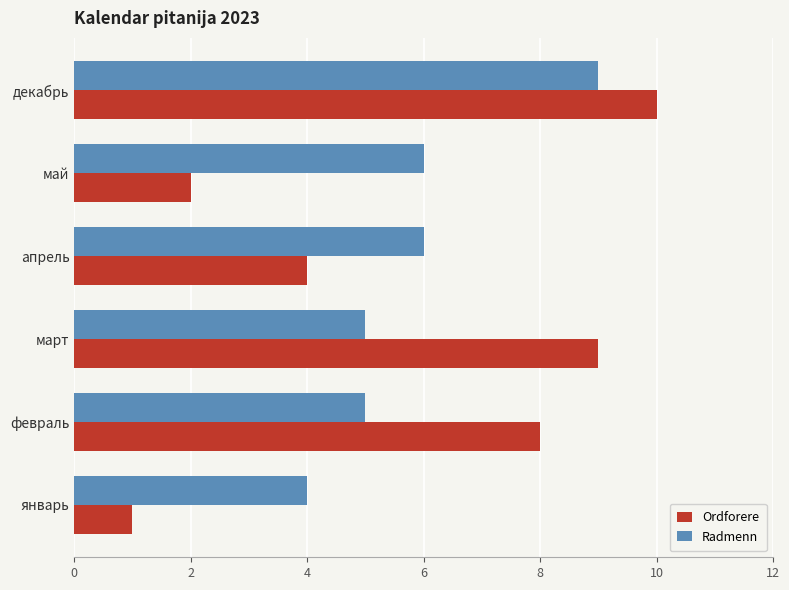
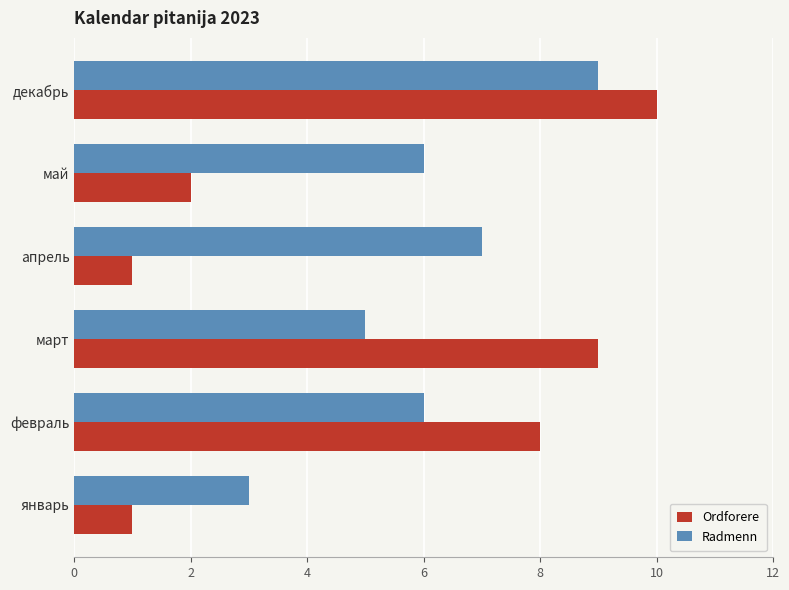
Radmenn, апрель: 6 -> 7
Ordforere, апрель: 4 -> 1
Radmenn, февраль: 5 -> 6
Radmenn, январь: 4 -> 3
